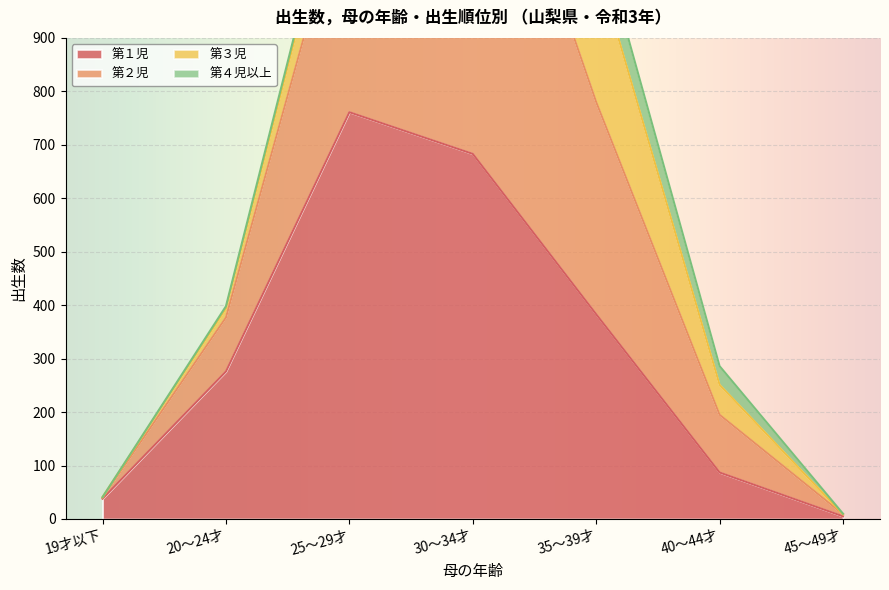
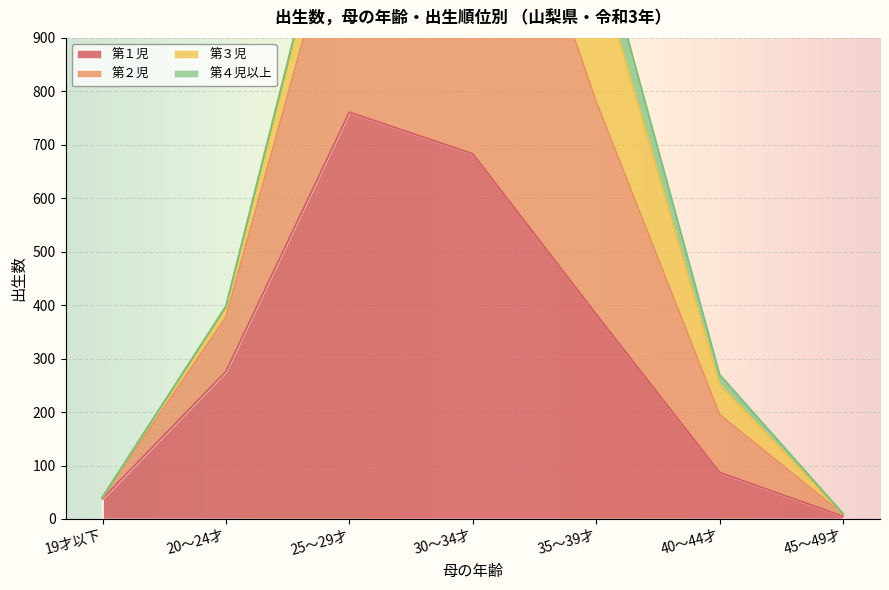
第４児以上, 40～44才: 40 -> 20
